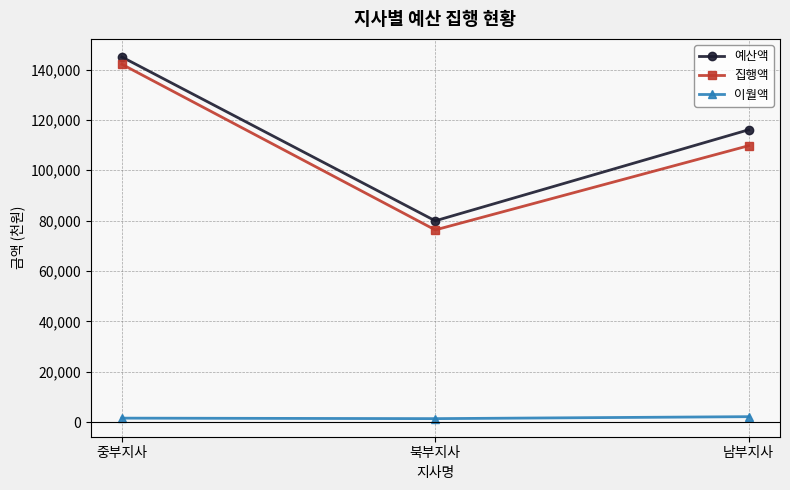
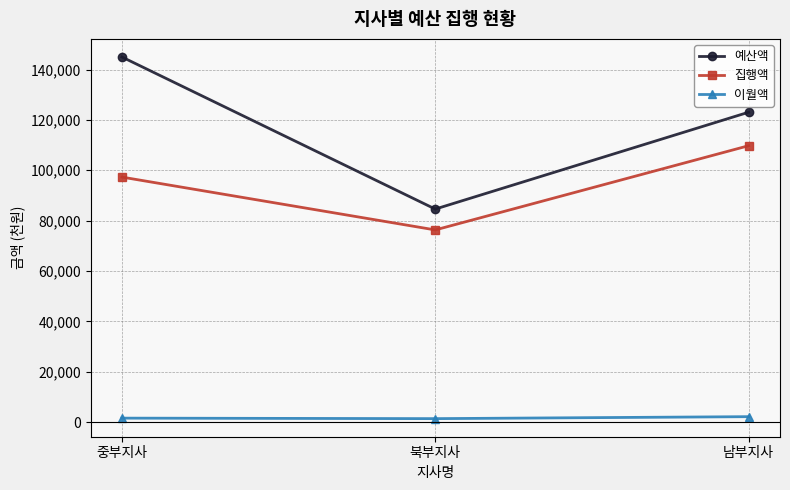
집행액, 중부지사: 142,000 -> 97,000
예산액, 북부지사: 80,000 -> 85,000
예산액, 남부지사: 116,000 -> 123,000
